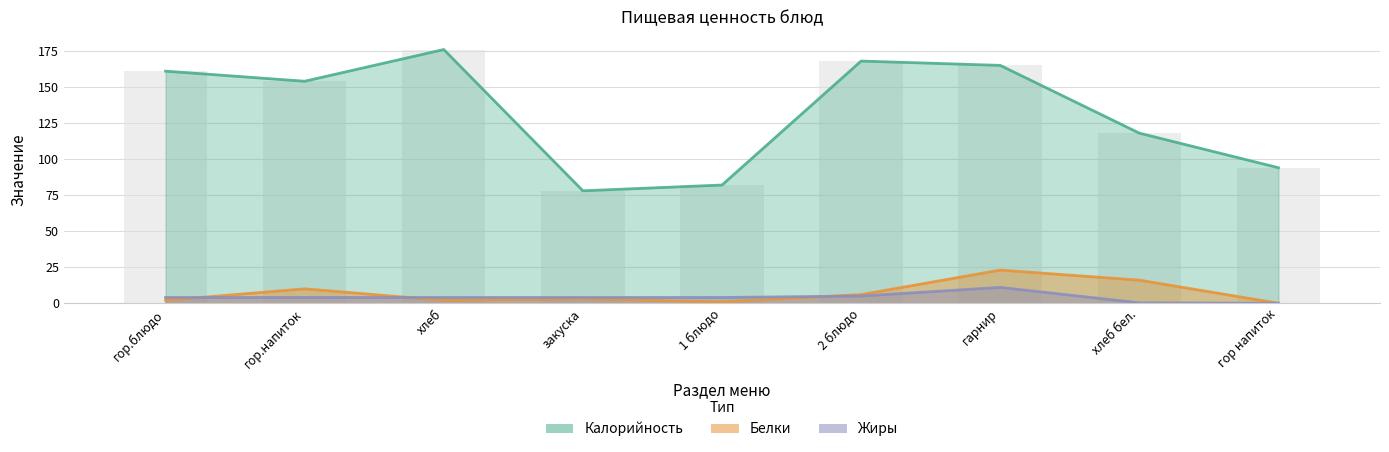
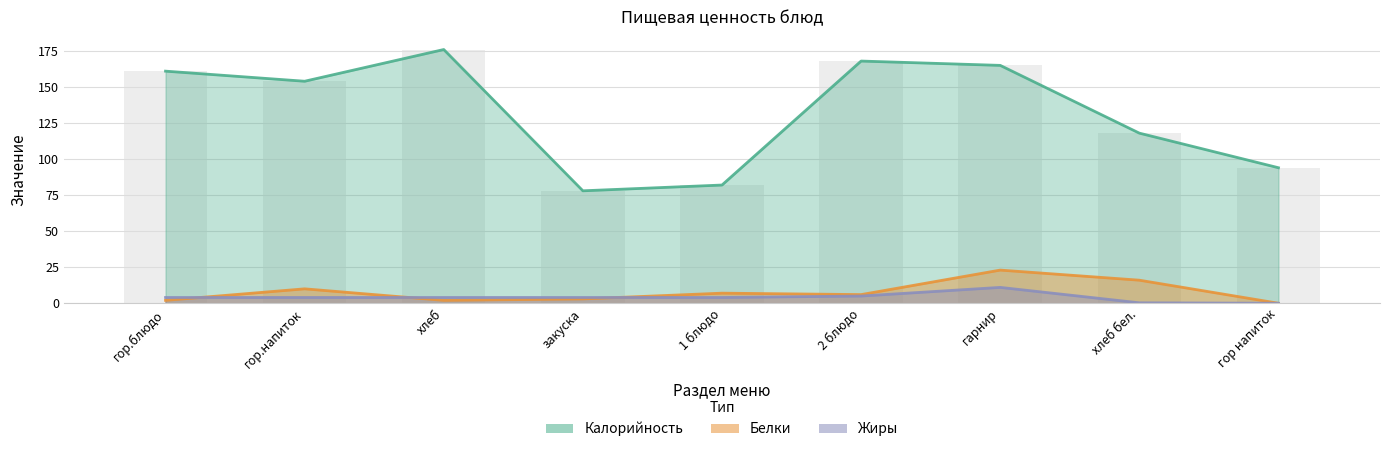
Белки, 1 блюдо: 1 -> 7
